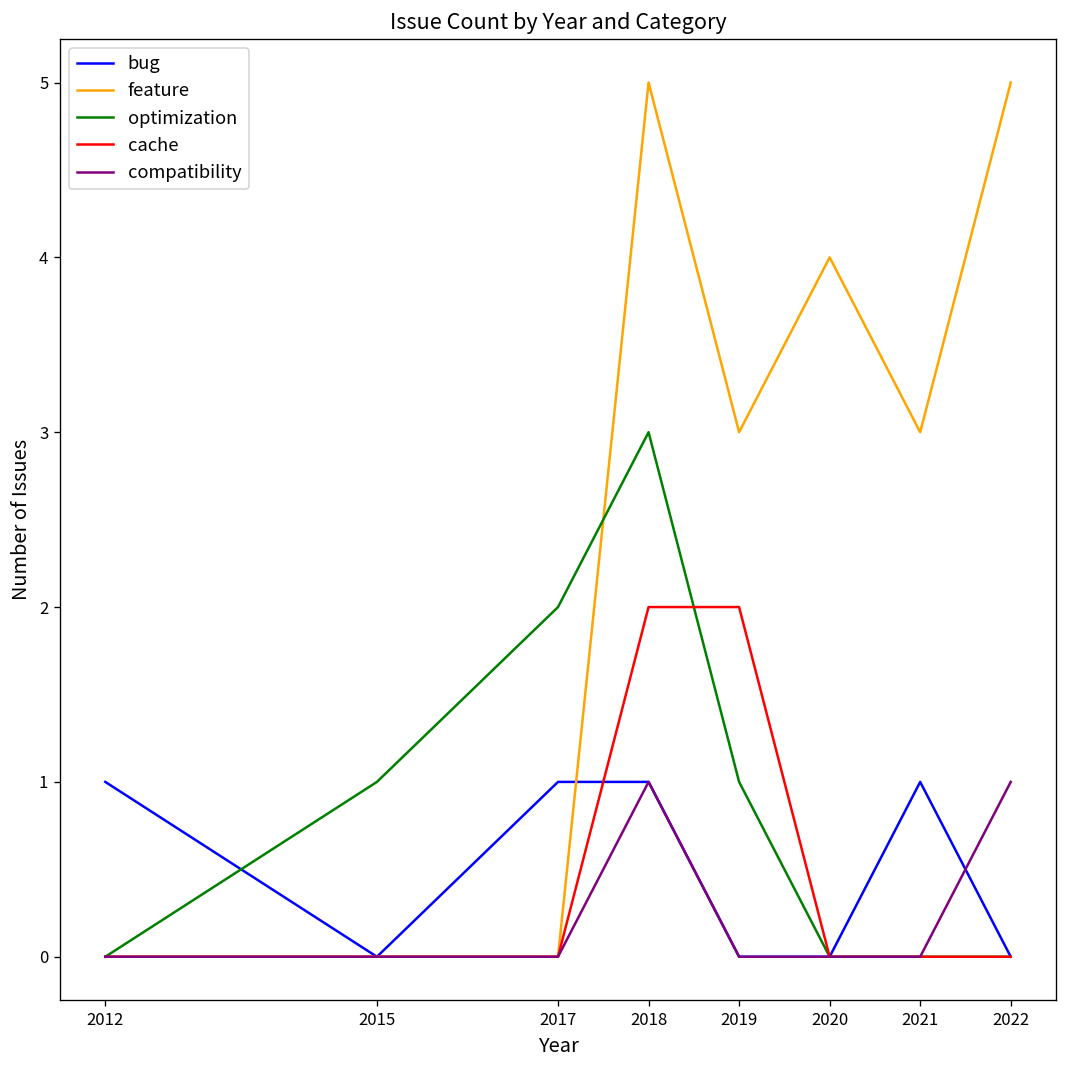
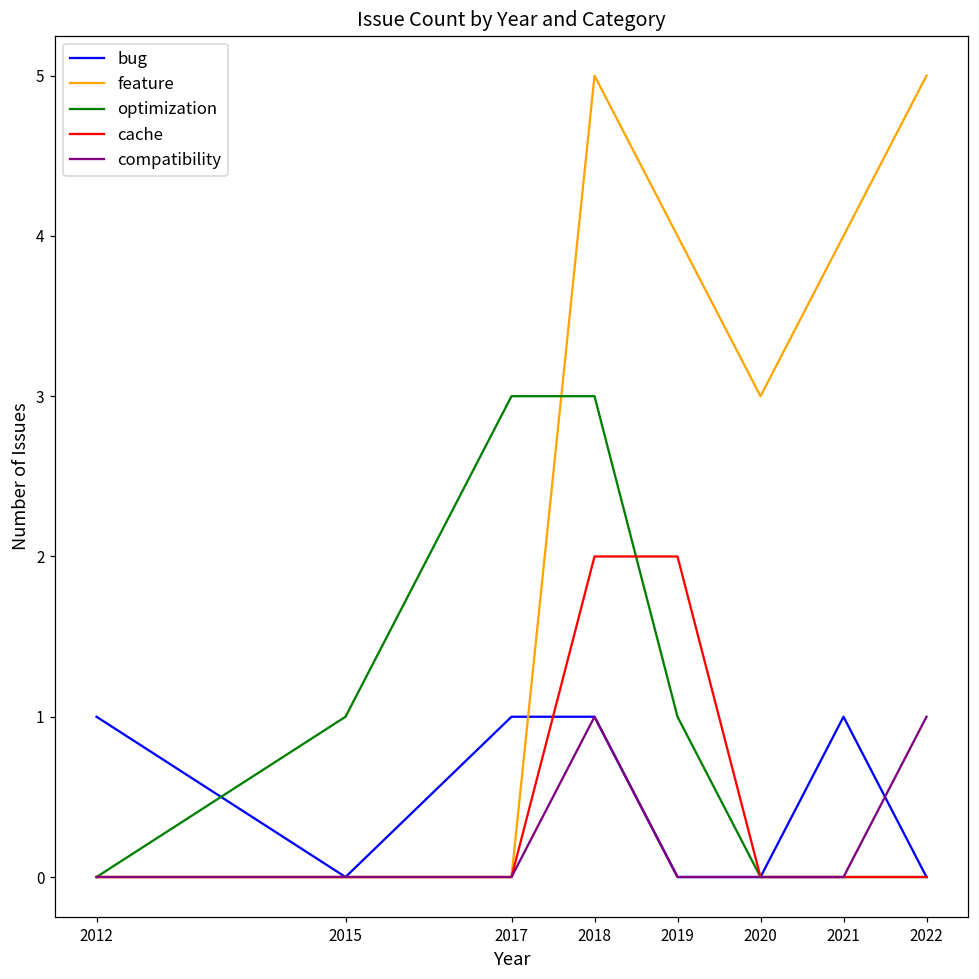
optimization, 2017: 2 -> 3
feature, 2019: 3 -> 4
feature, 2020: 4 -> 3
feature, 2021: 3 -> 4
